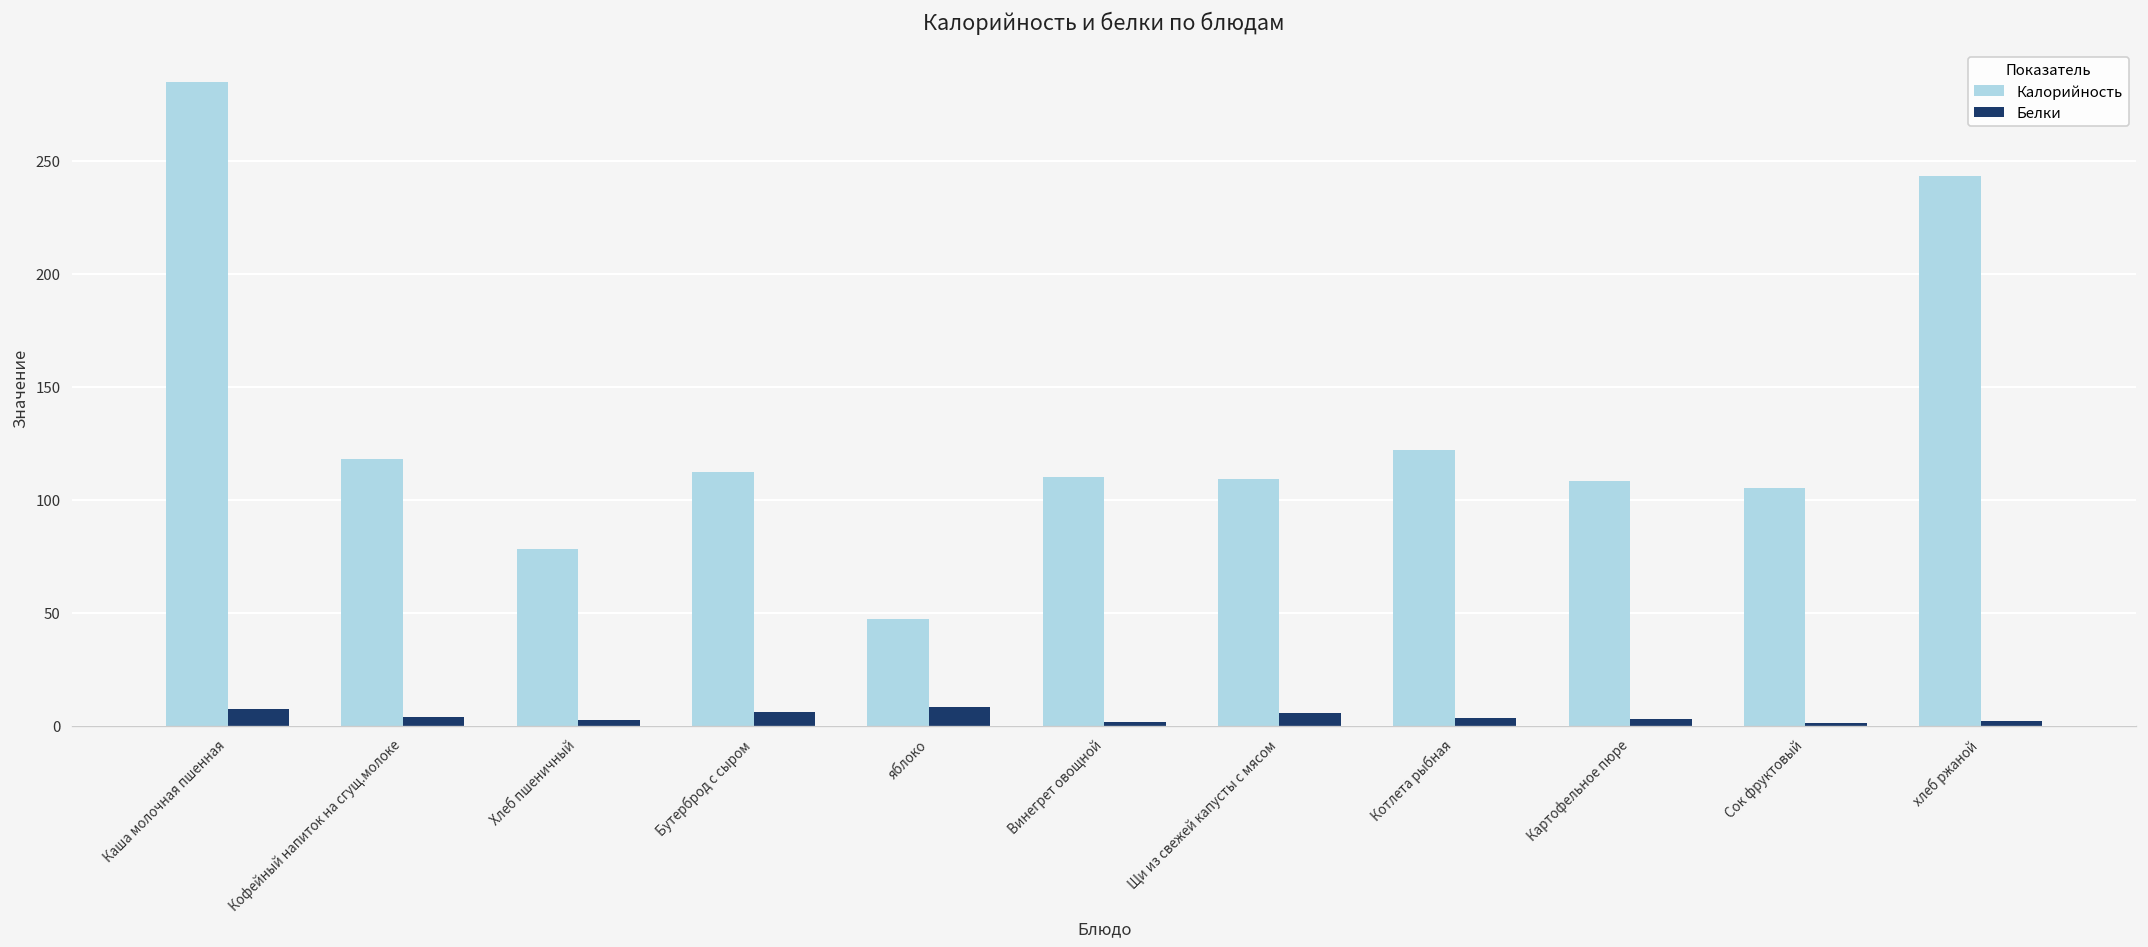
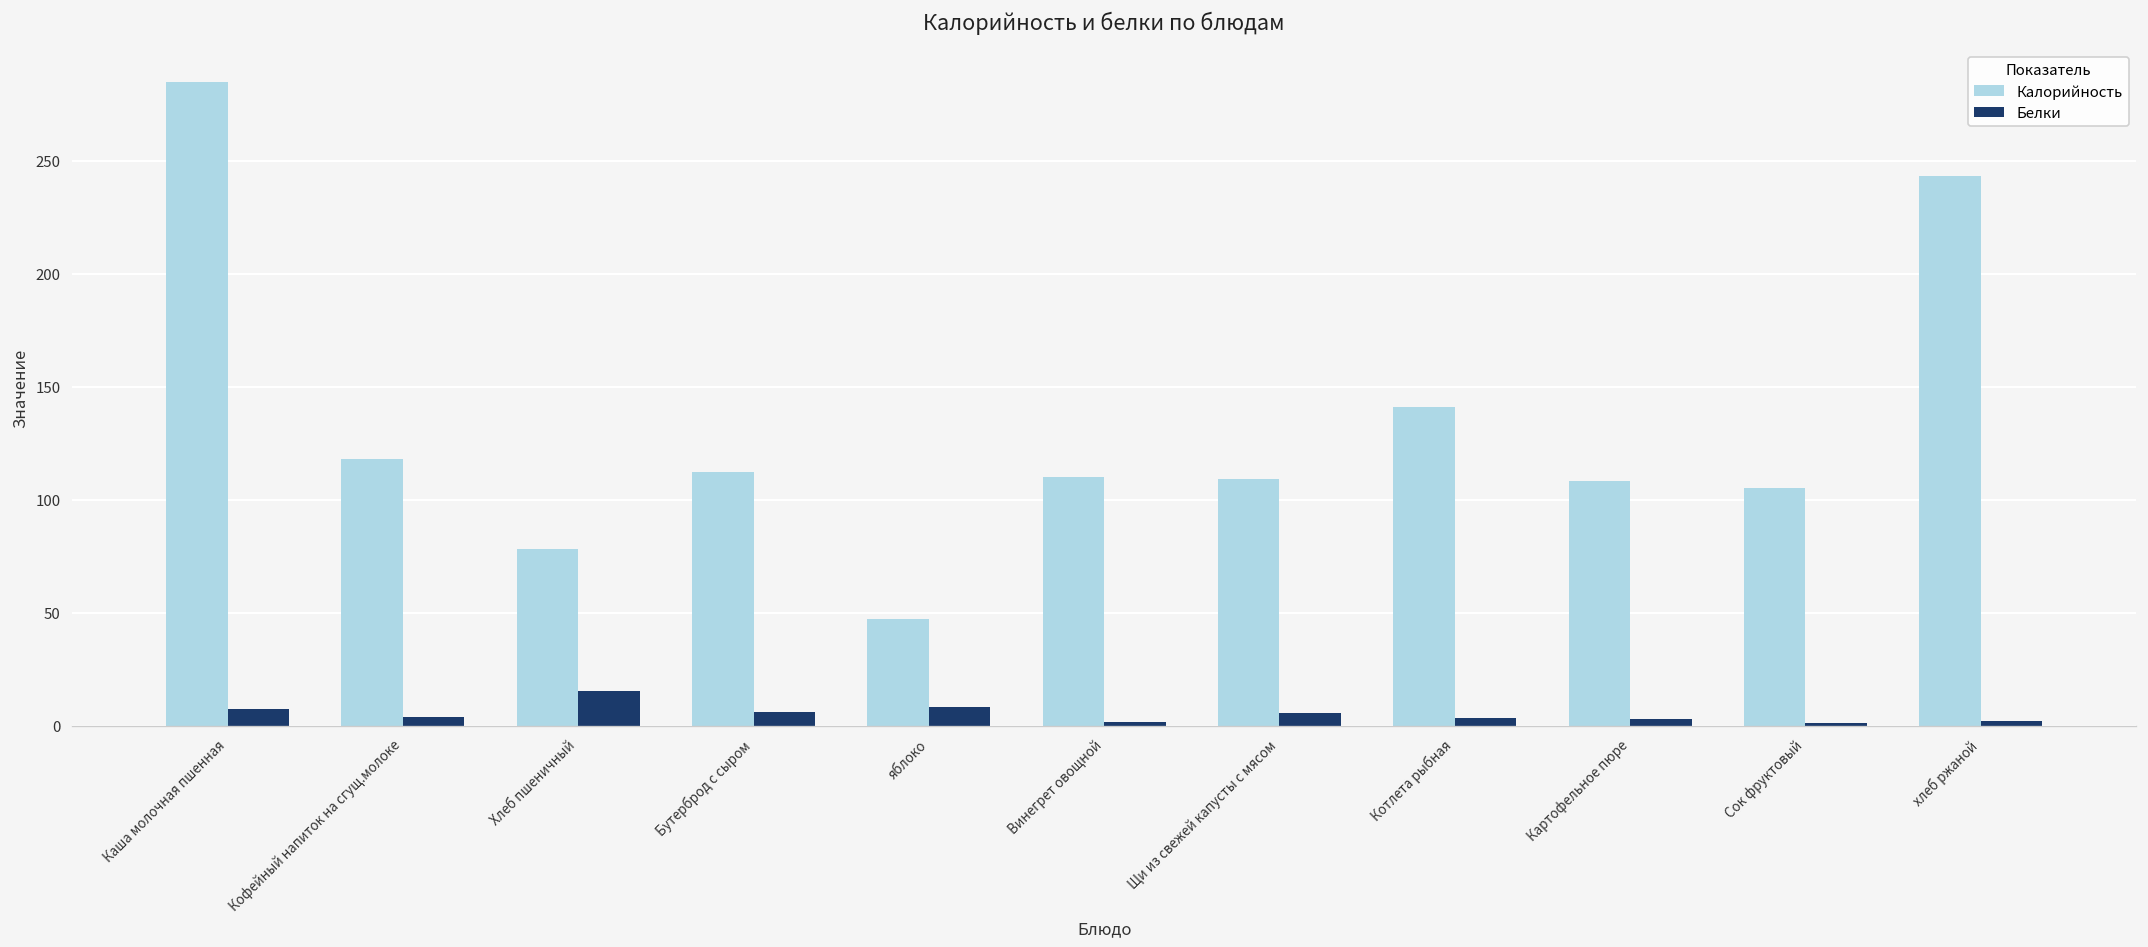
Белки, Хлеб пшеничный: 2 -> 15
Калорийность, Котлета рыбная: 122 -> 141
